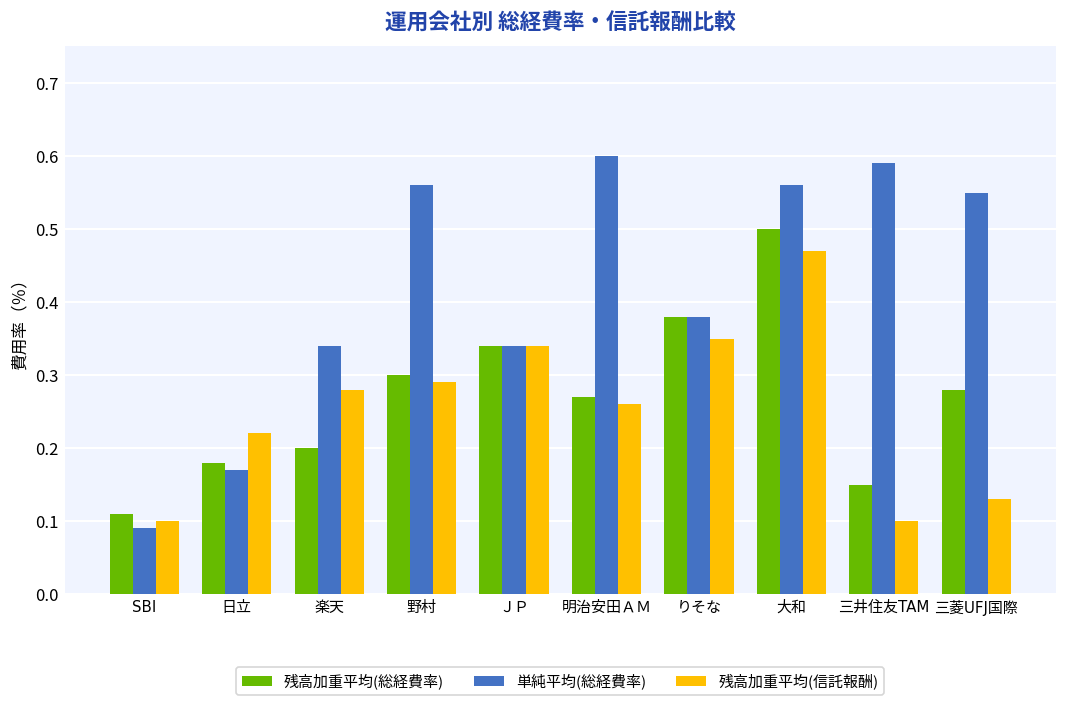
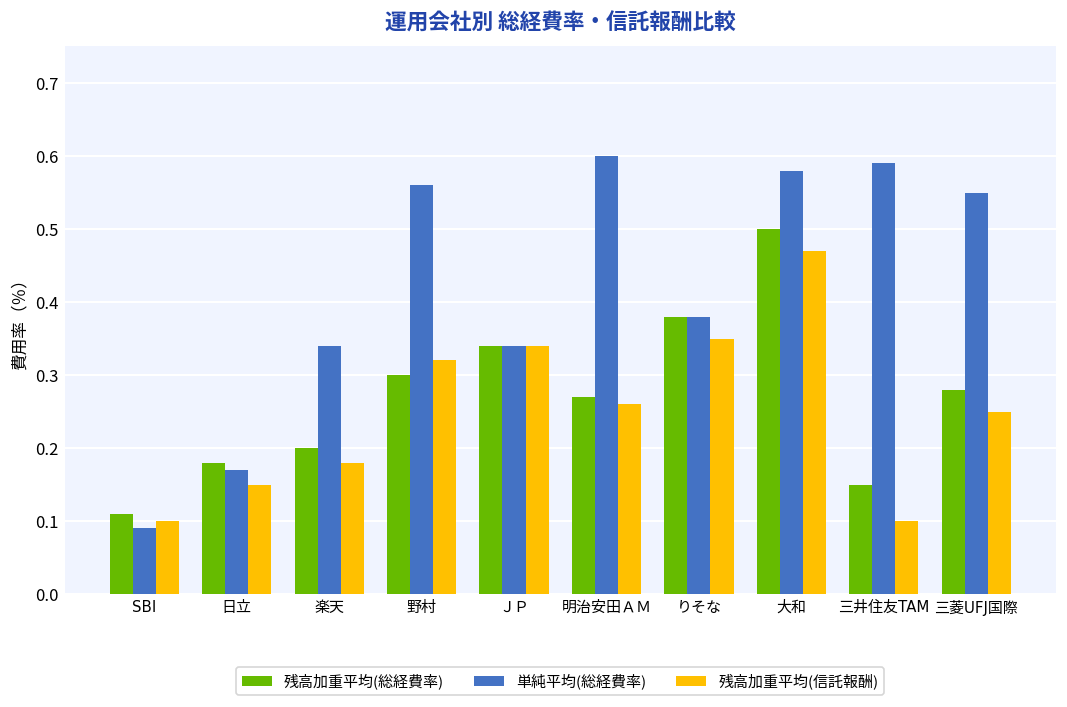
残高加重平均(信託報酬), 日立: 0.22 -> 0.15
残高加重平均(信託報酬), 楽天: 0.28 -> 0.18
残高加重平均(信託報酬), 野村: 0.29 -> 0.32
単純平均(総経費率), 大和: 0.56 -> 0.58
残高加重平均(信託報酬), 三菱UFJ国際: 0.13 -> 0.25
